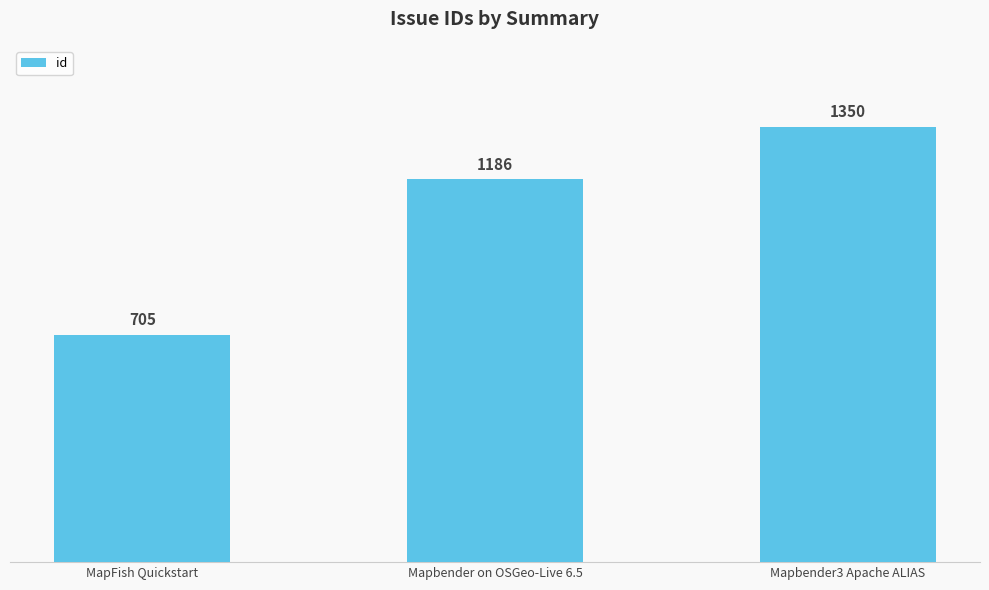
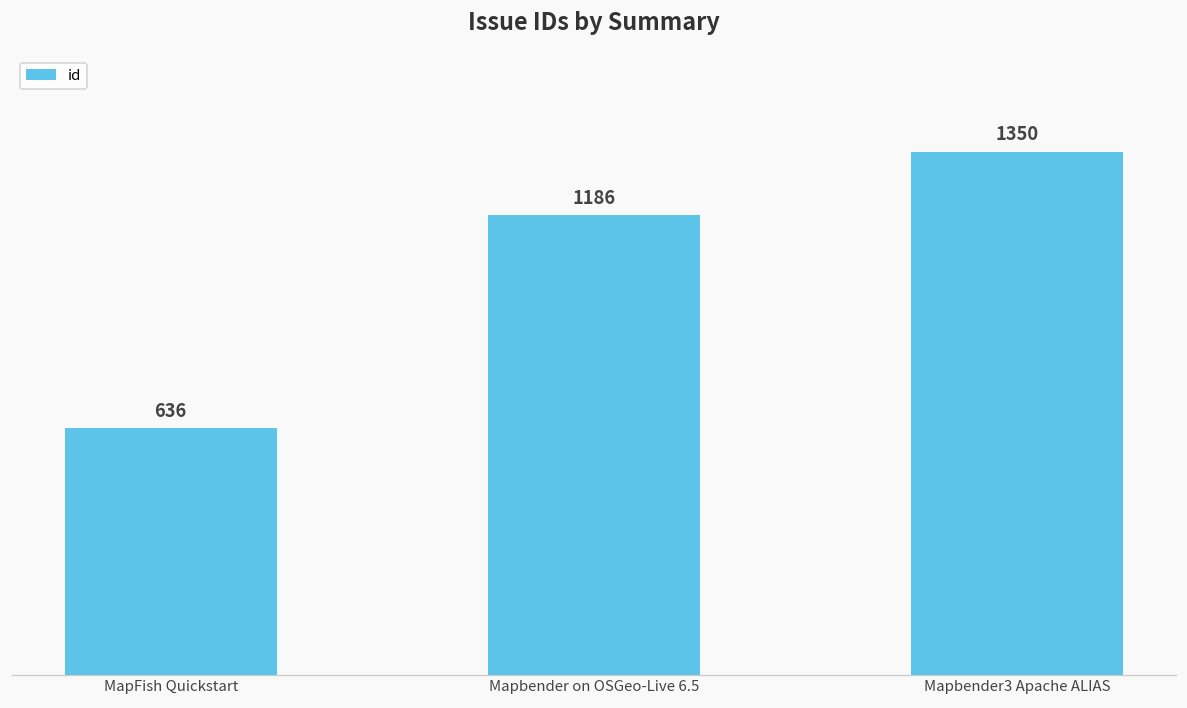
MapFish Quickstart: 705 -> 636
